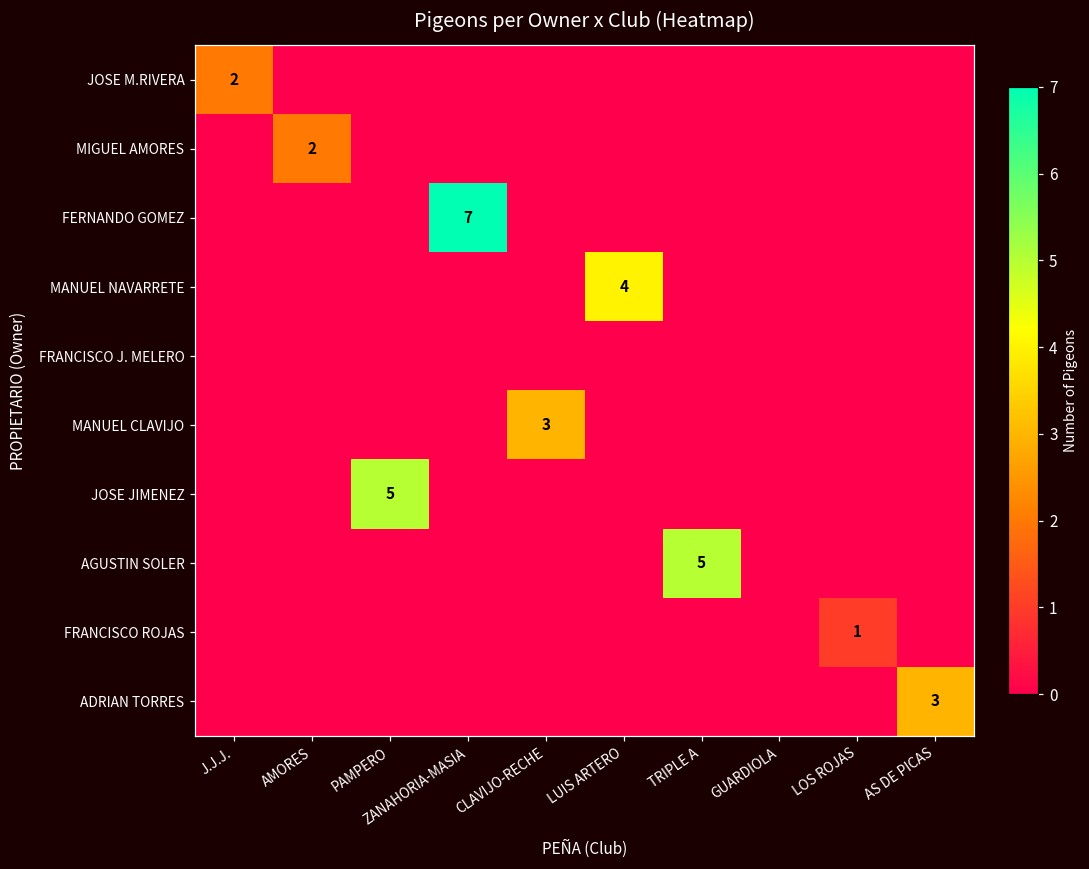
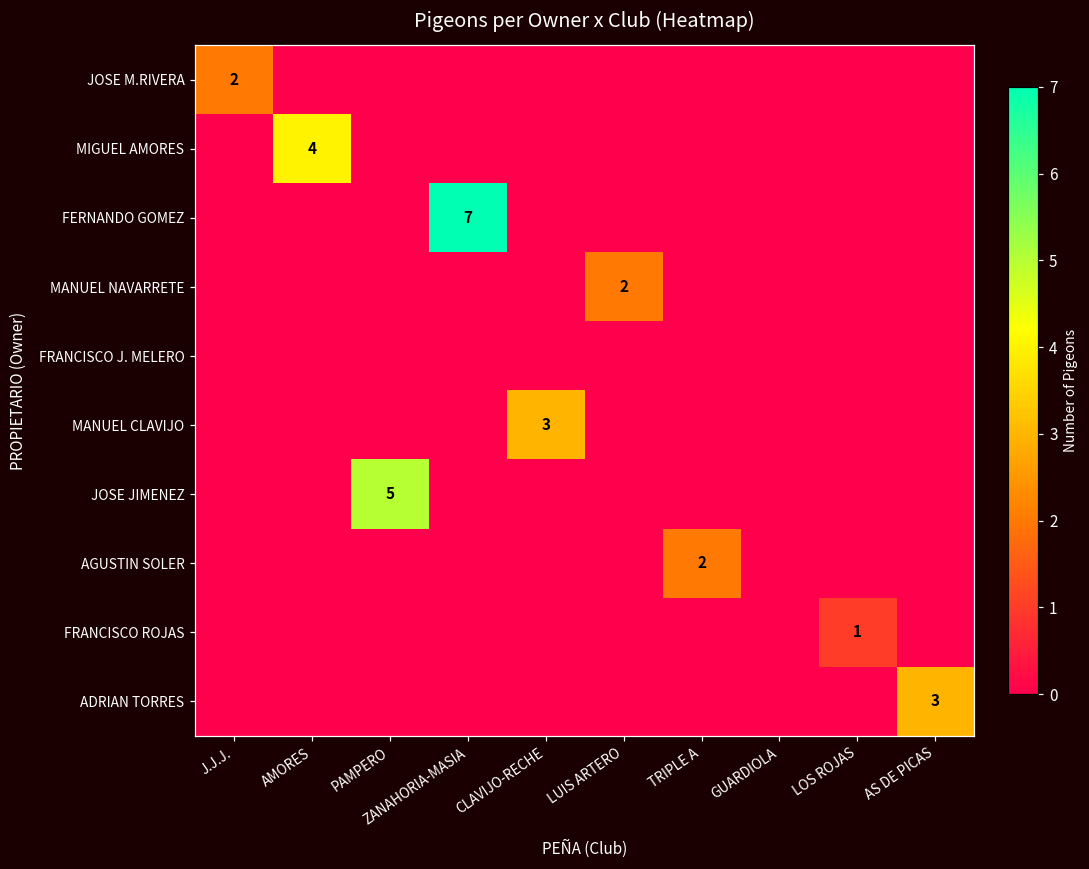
MIGUEL AMORES, AMORES: 2 -> 4
MANUEL NAVARRETE, LUIS ARTERO: 4 -> 2
AGUSTIN SOLER, TRIPLE A: 5 -> 2
